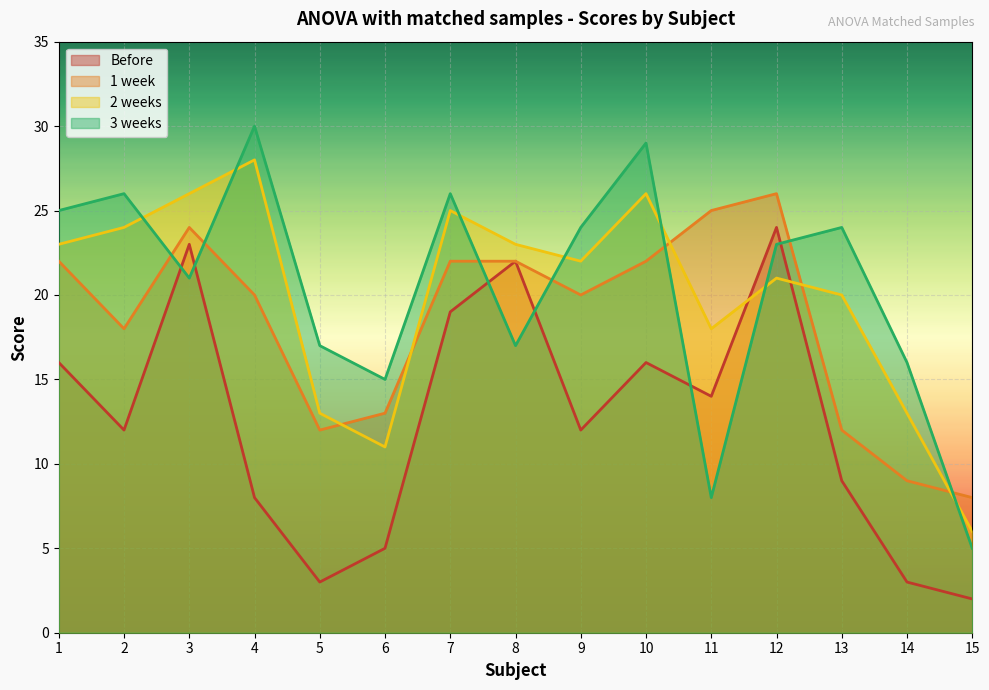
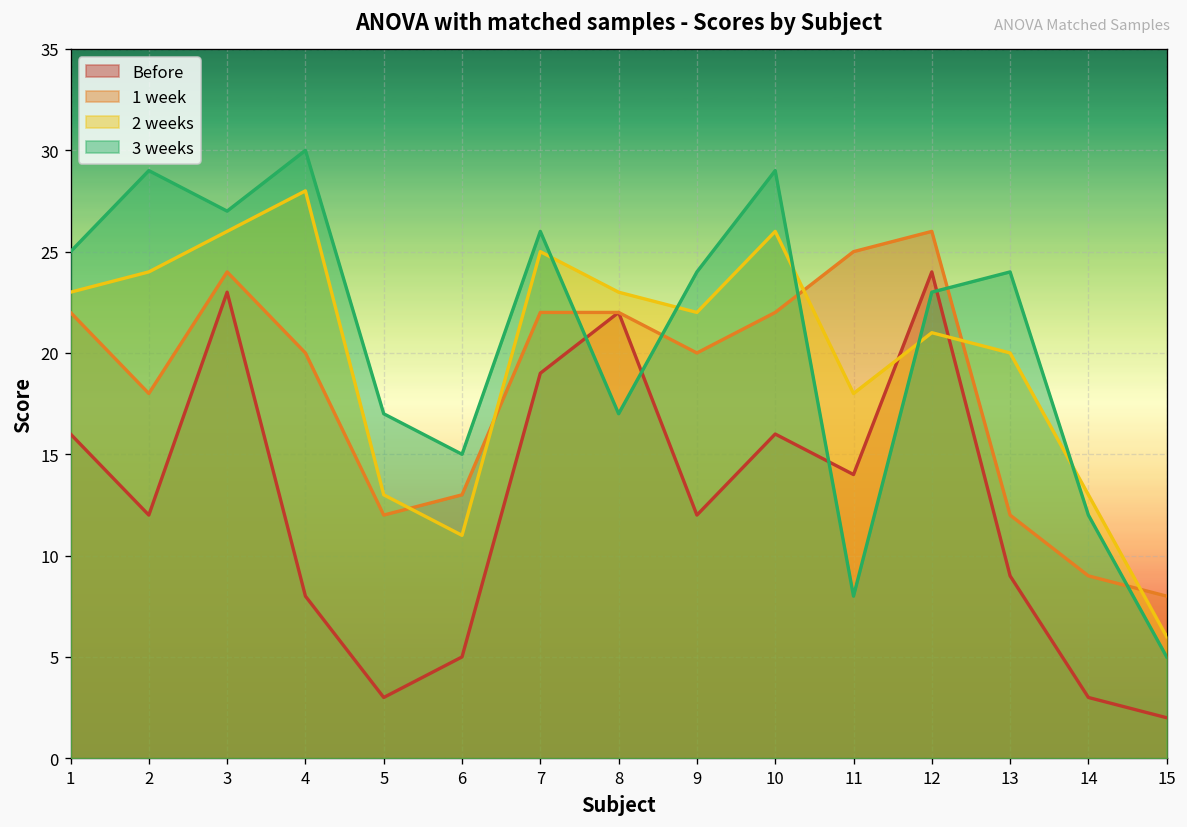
3 weeks, 2: 26 -> 29
3 weeks, 3: 21 -> 27
3 weeks, 14: 16 -> 12
